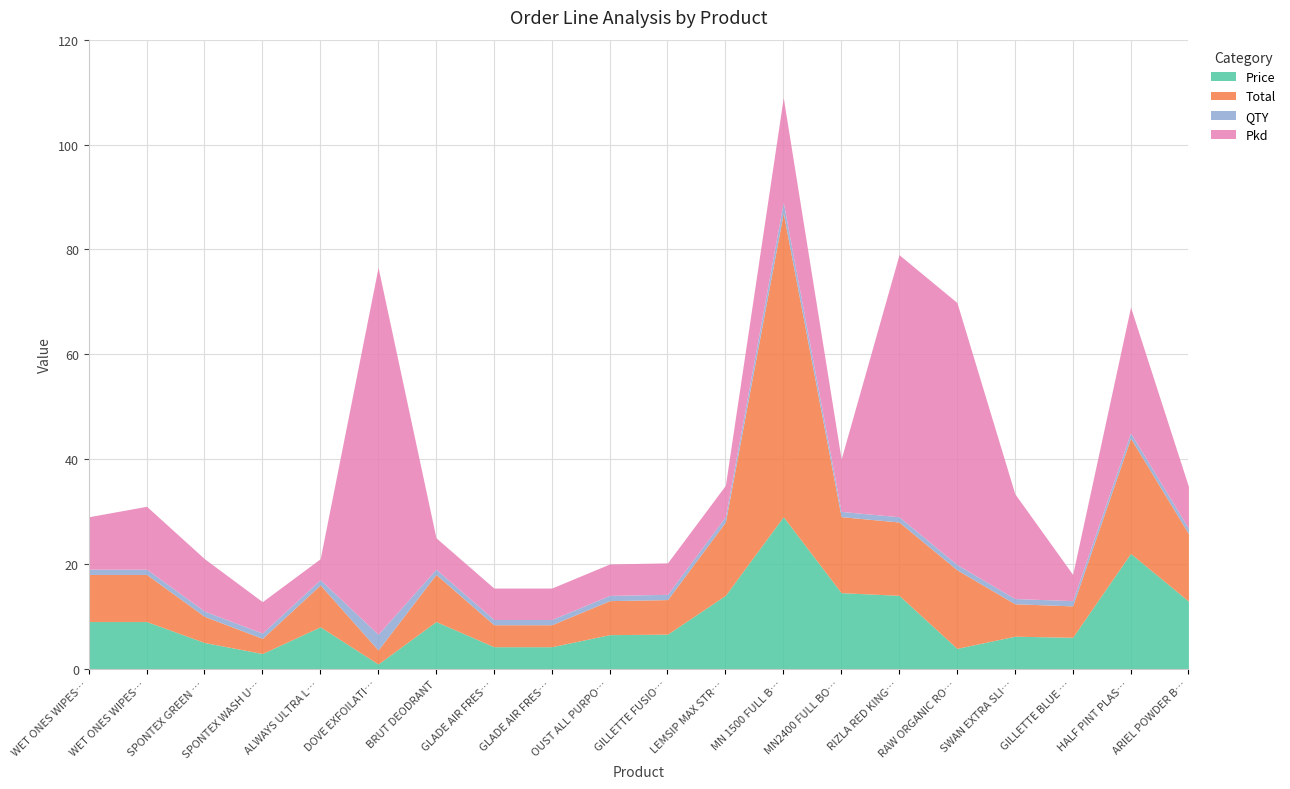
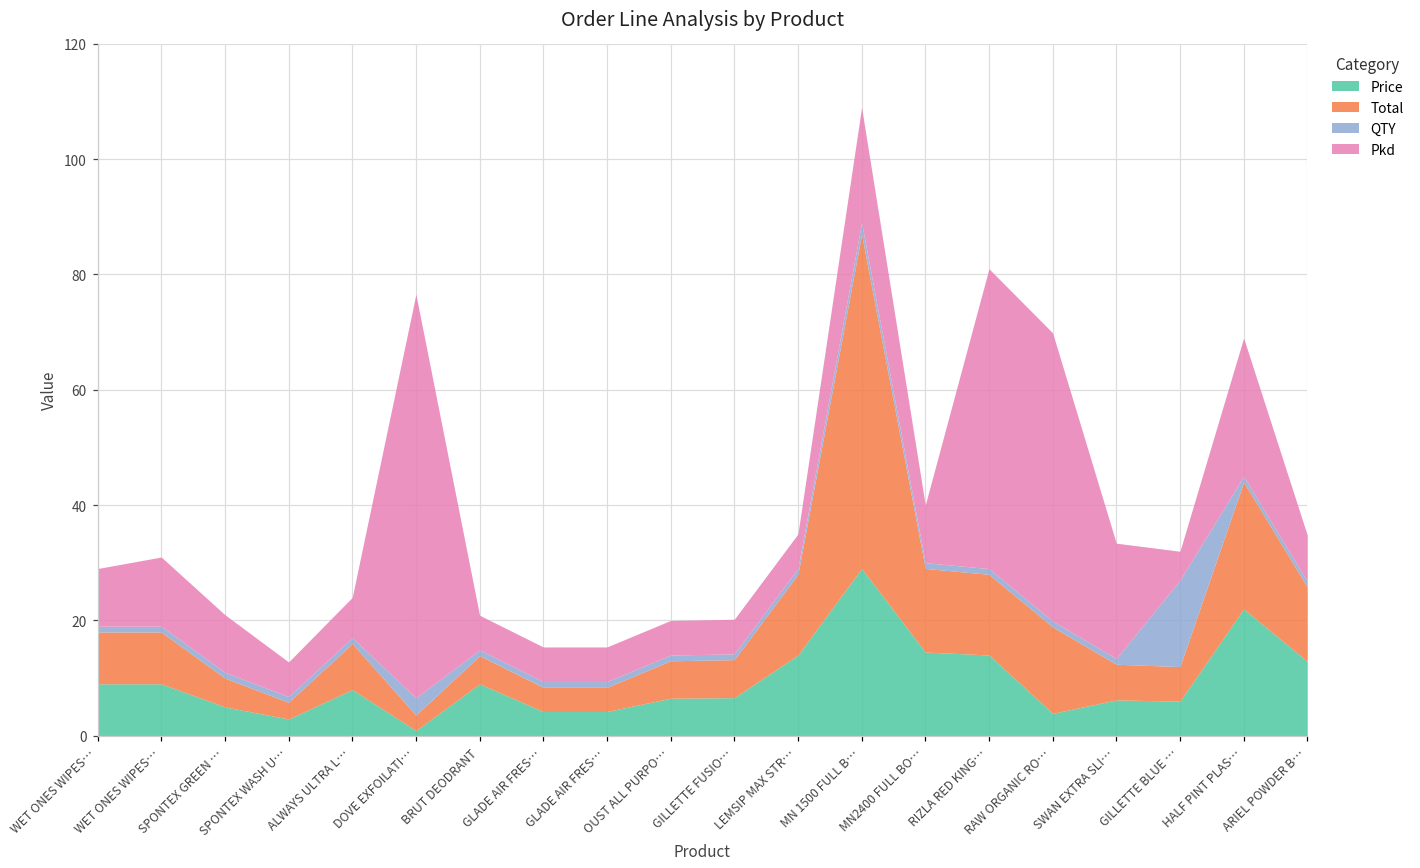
Pkd, ALWAYS ULTRA L…: 4 -> 7
Total, BRUT DEODRANT: 9 -> 5
Pkd, RIZLA RED KING…: 50 -> 52
QTY, GILLETTE BLUE …: 1 -> 15
